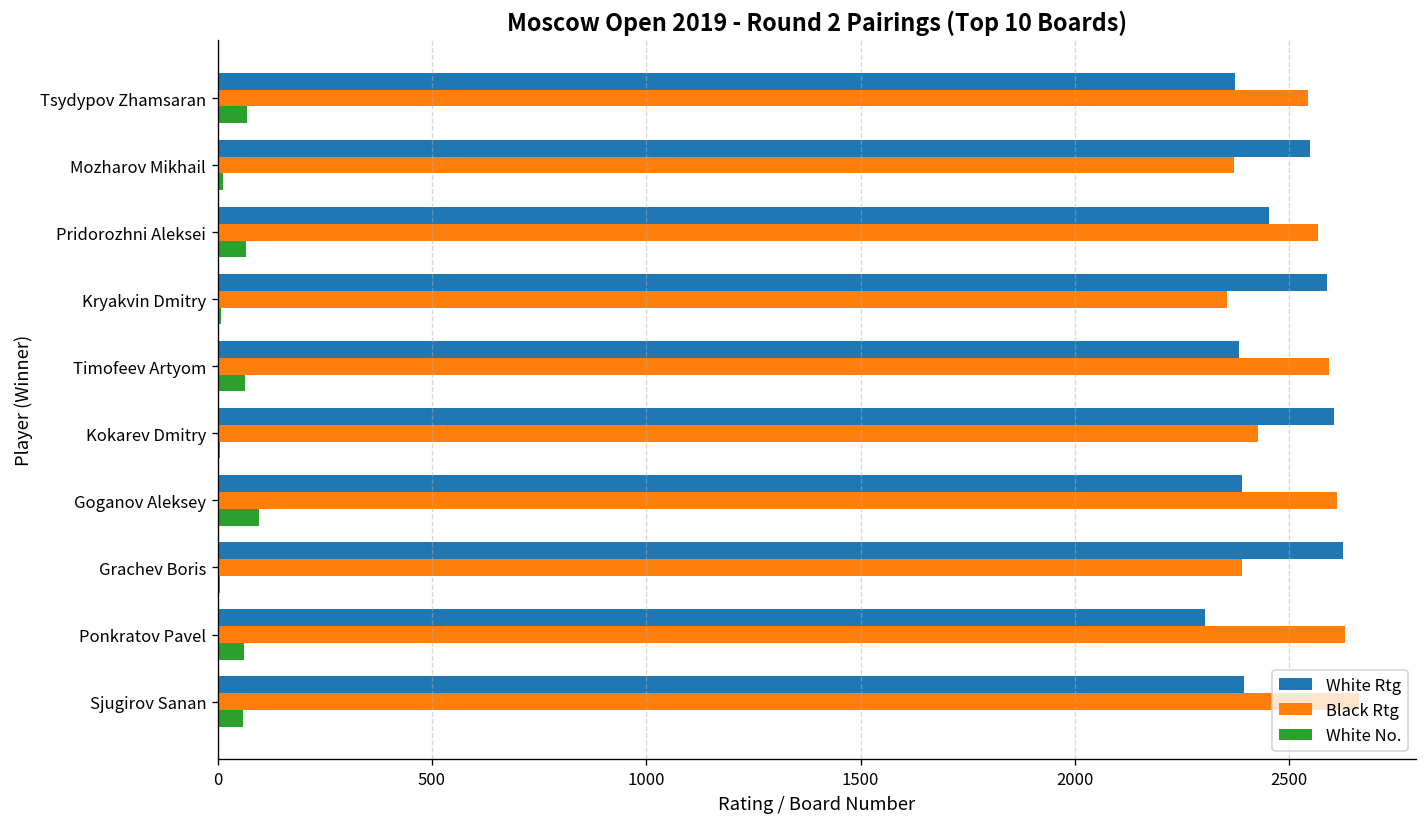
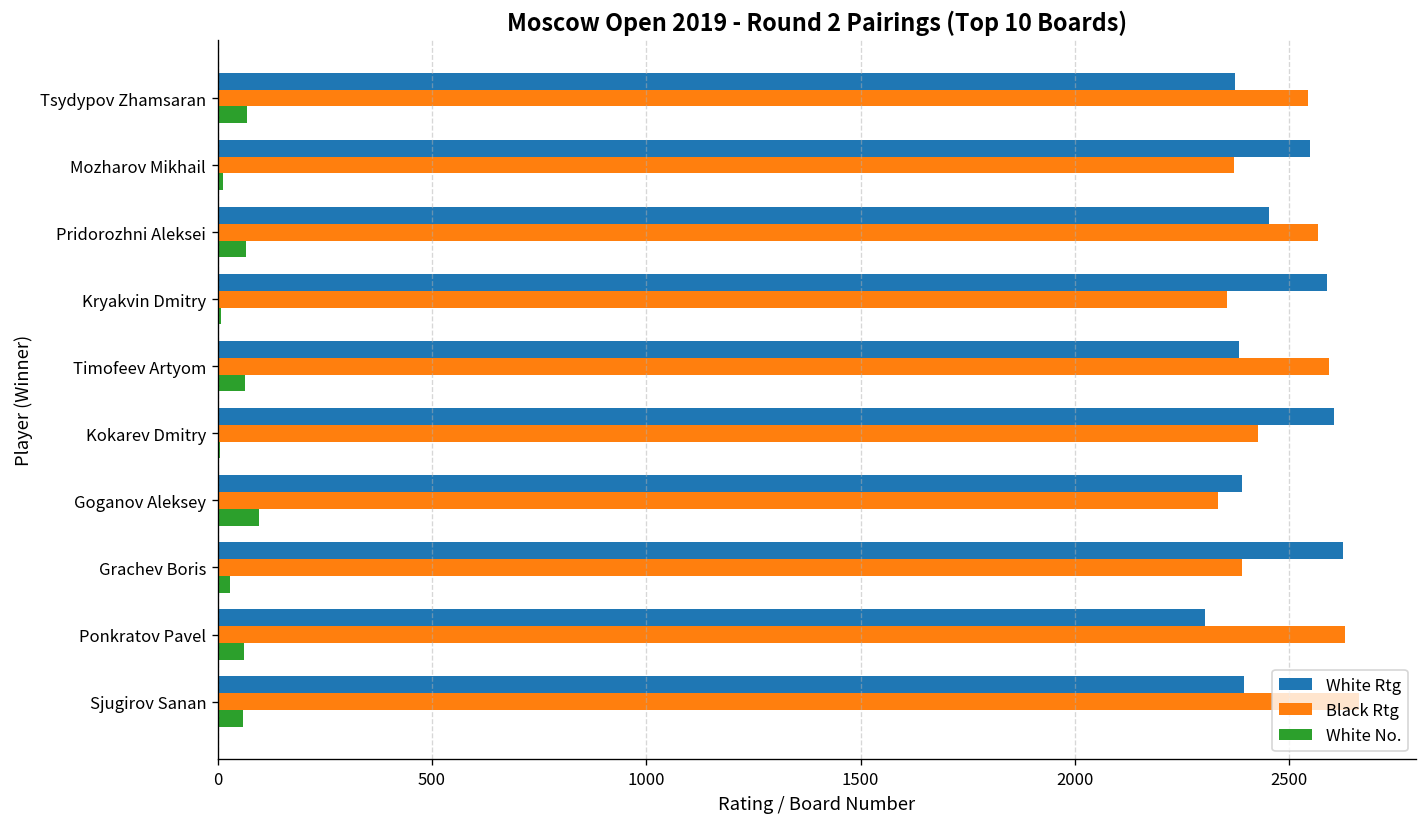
Black Rtg, Goganov Aleksey: 2610 -> 2330
White No., Grachev Boris: 0 -> 30
